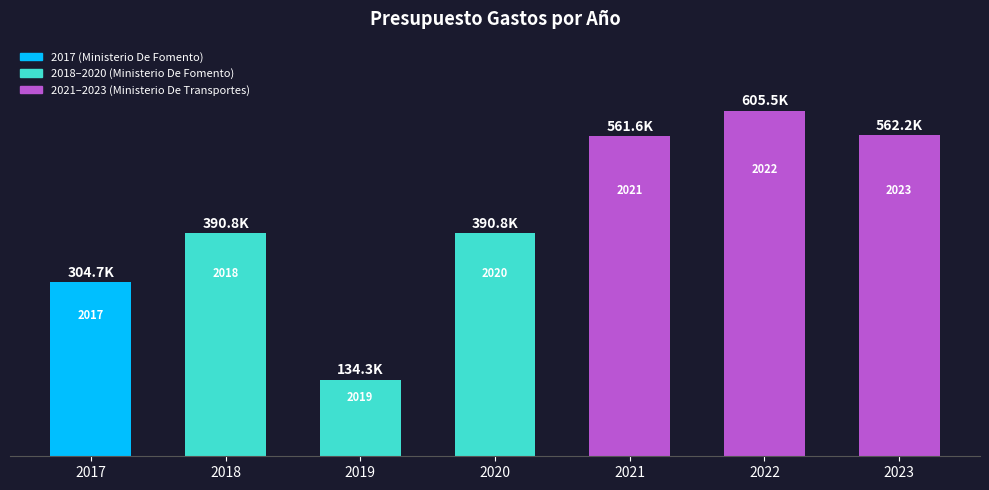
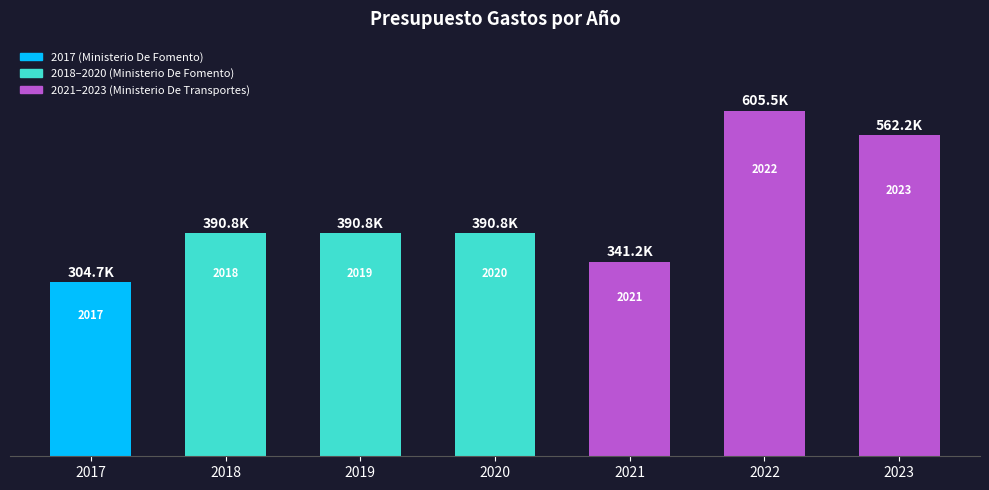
2019: 134.3K -> 390.8K
2021: 561.6K -> 341.2K
